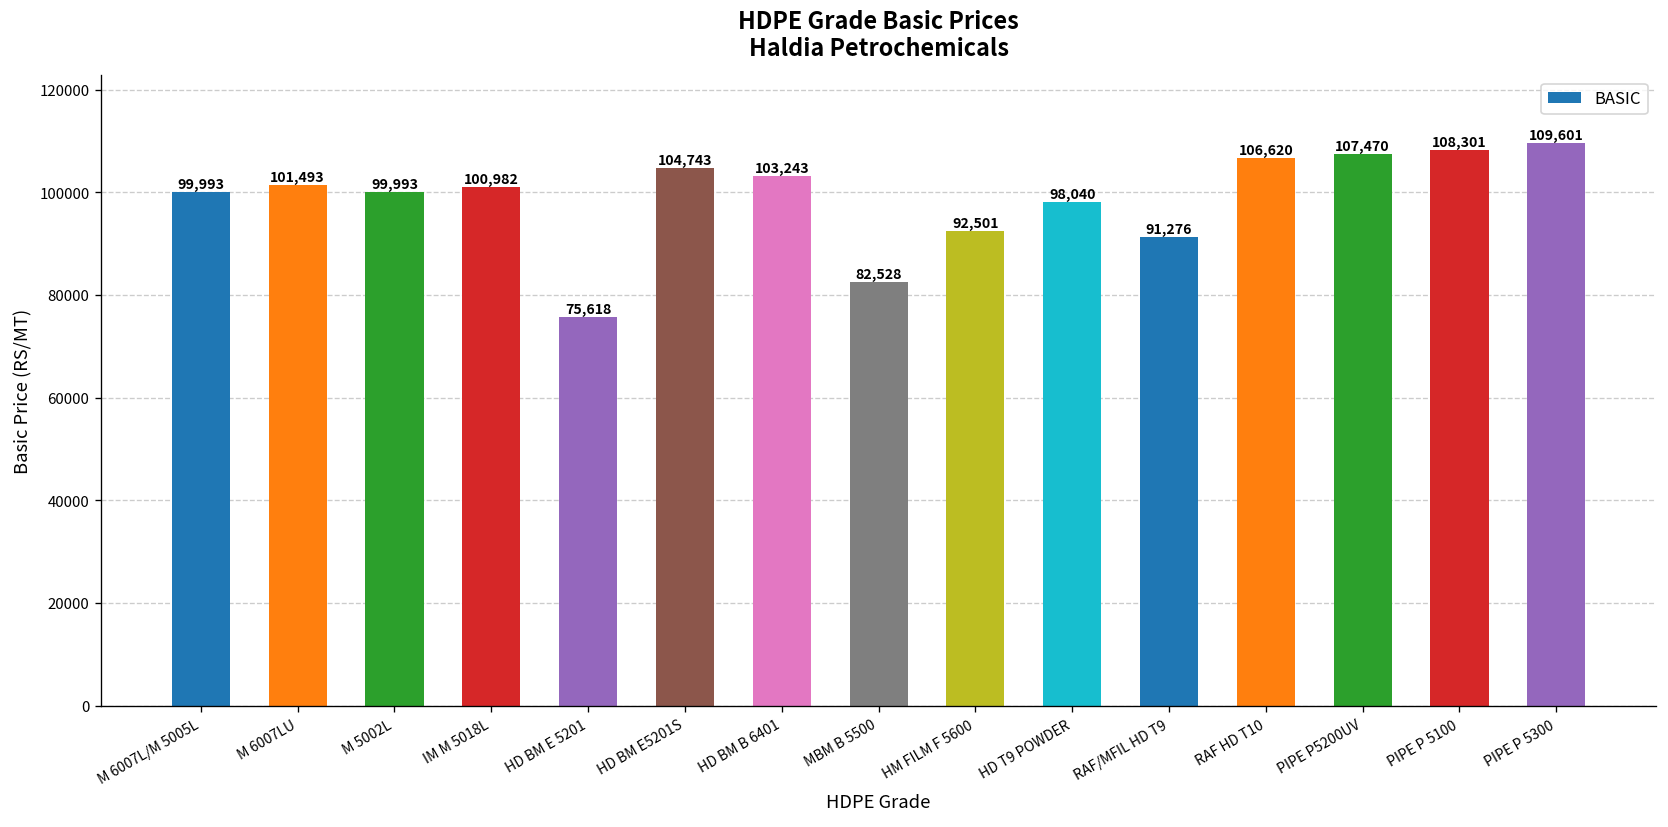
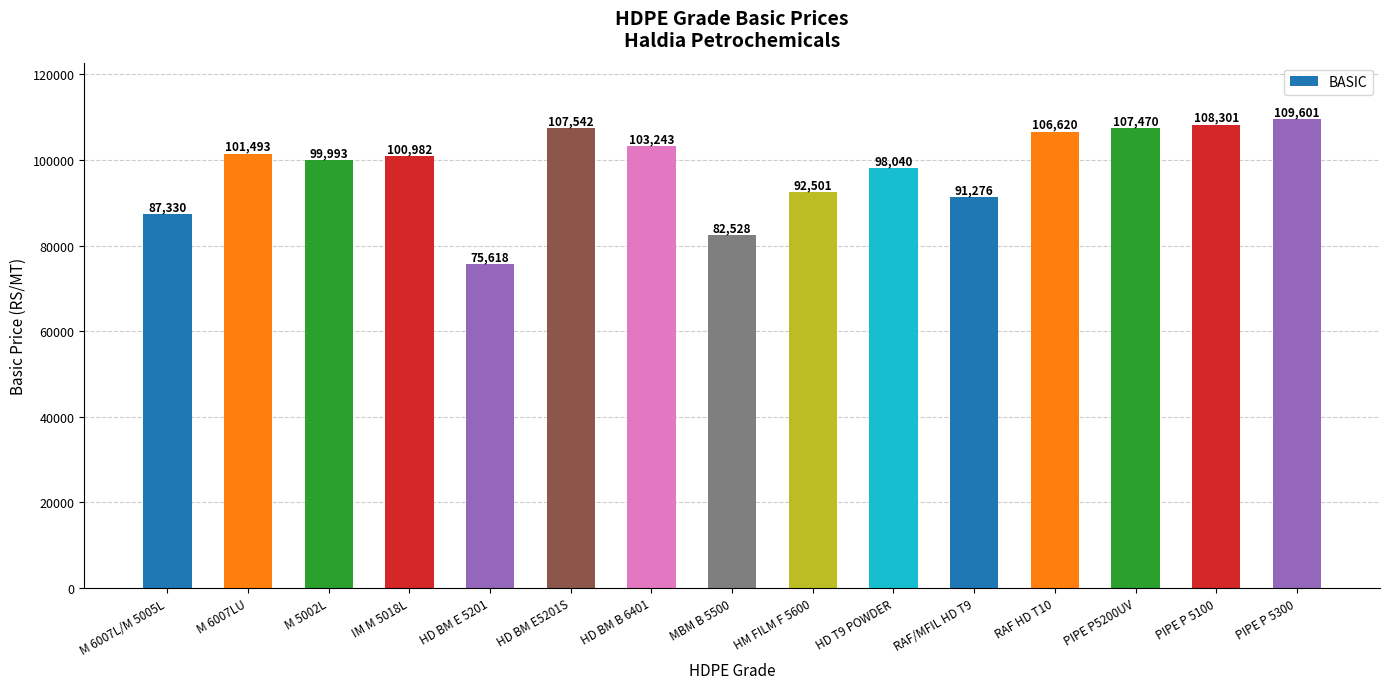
M 6007L/M 5005L: 99,993 -> 87,330
HD BM E5201S: 104,743 -> 107,542
